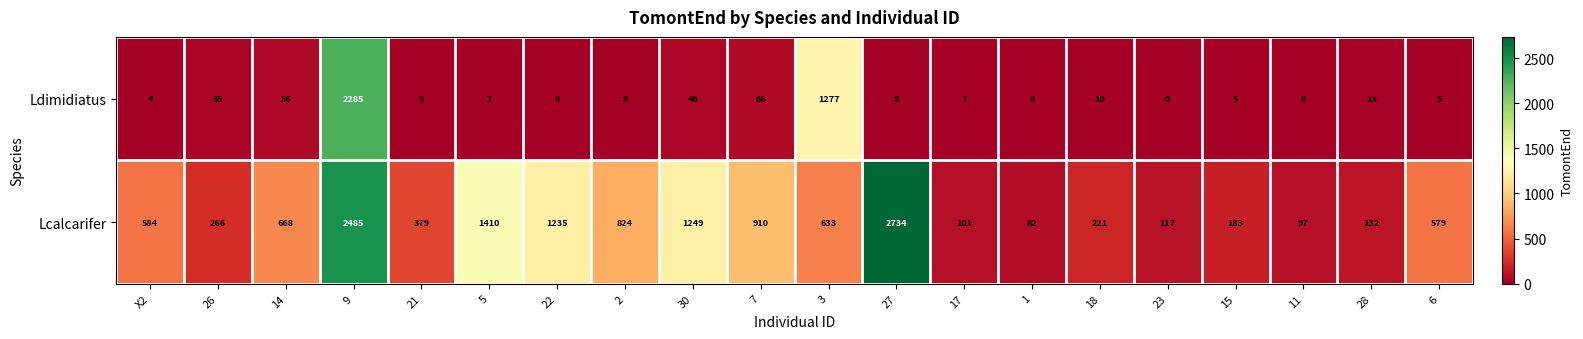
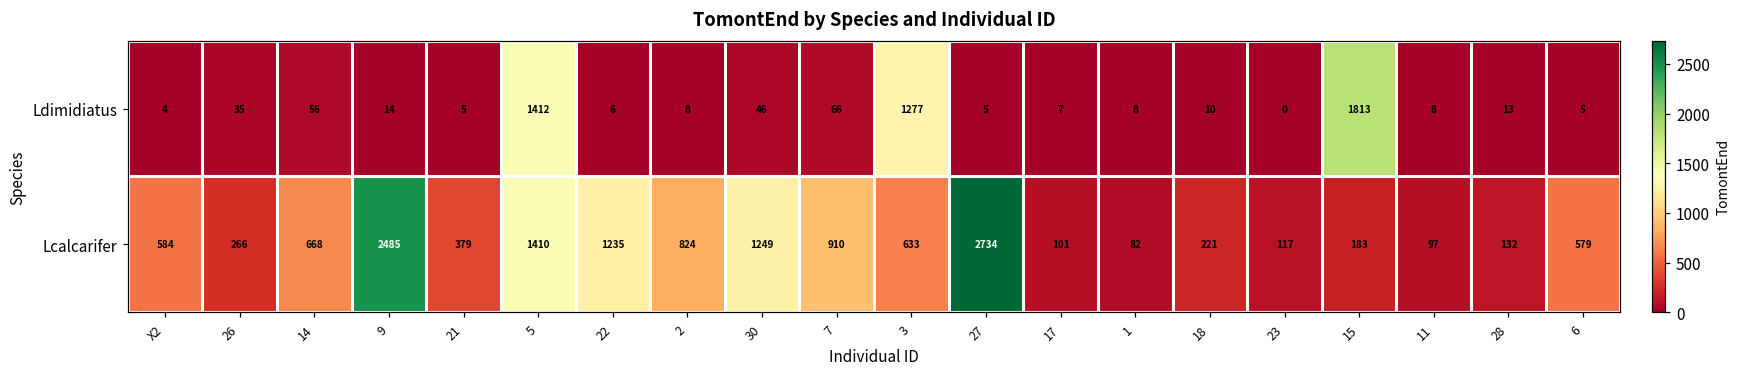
Ldimidiatus, 9: 2285 -> 14
Ldimidiatus, 5: 7 -> 1412
Ldimidiatus, 15: 5 -> 1813
